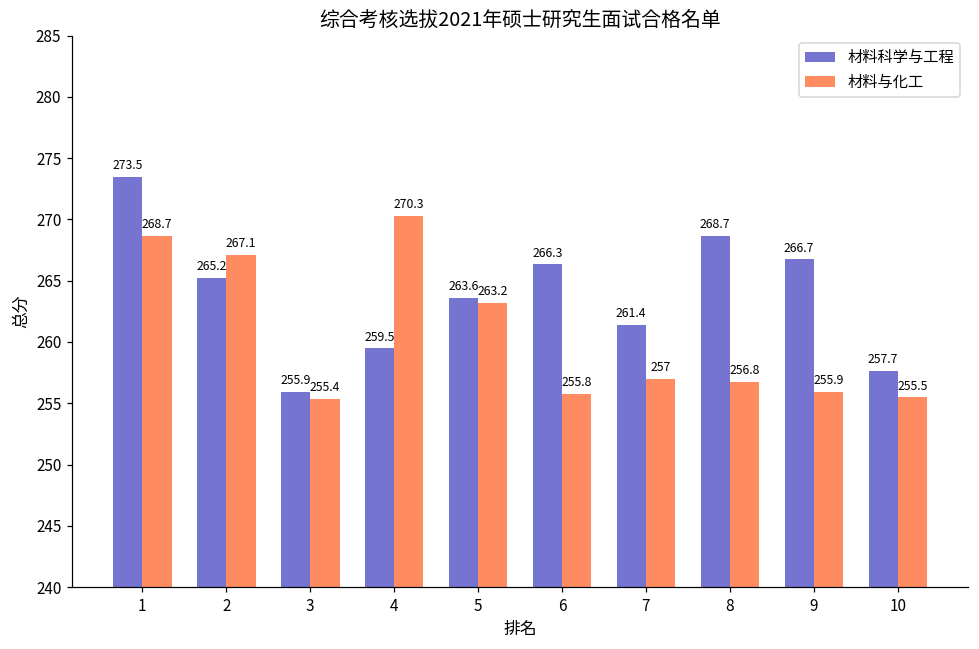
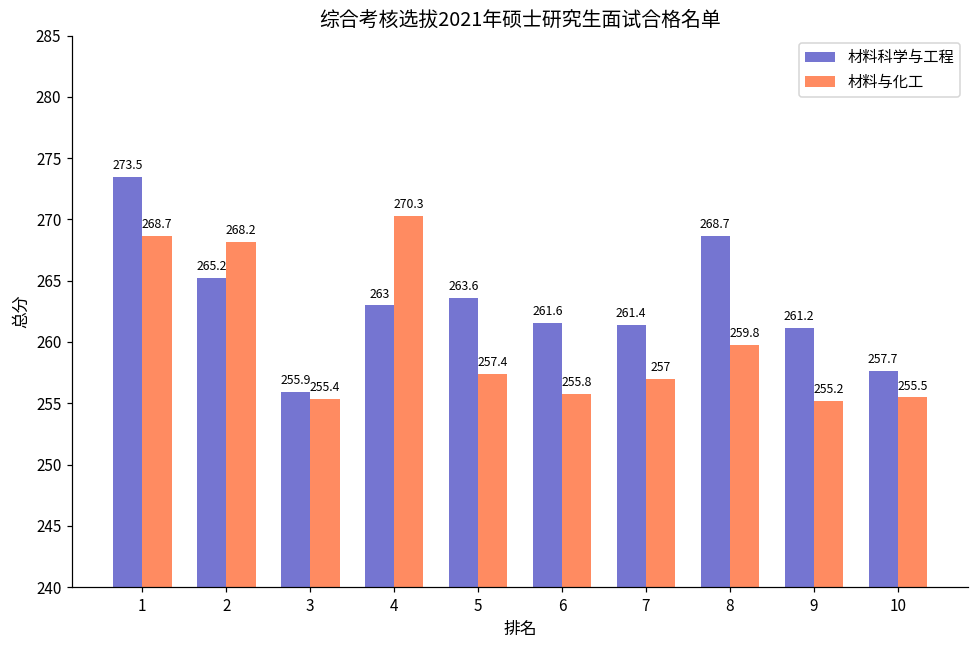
材料与化工, 2: 267.1 -> 268.2
材料科学与工程, 4: 259.5 -> 263
材料与化工, 5: 263.2 -> 257.4
材料科学与工程, 6: 266.3 -> 261.6
材料与化工, 8: 256.8 -> 259.8
材料科学与工程, 9: 266.7 -> 261.2
材料与化工, 9: 255.9 -> 255.2
